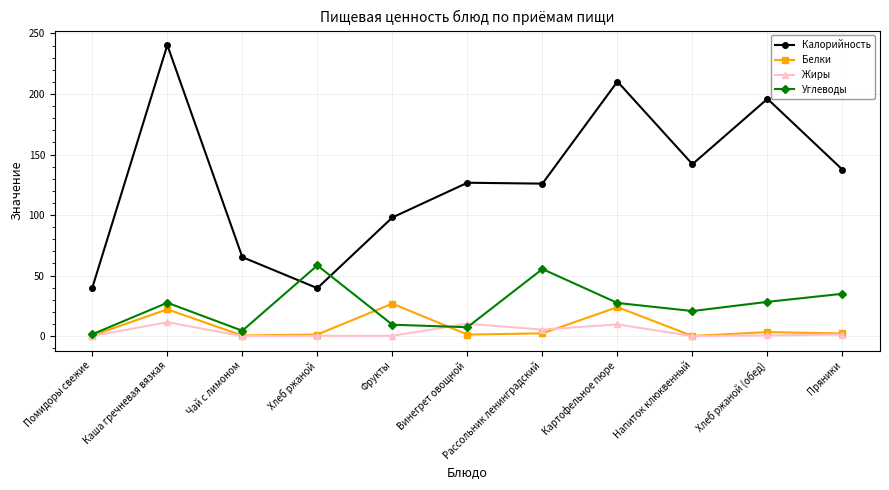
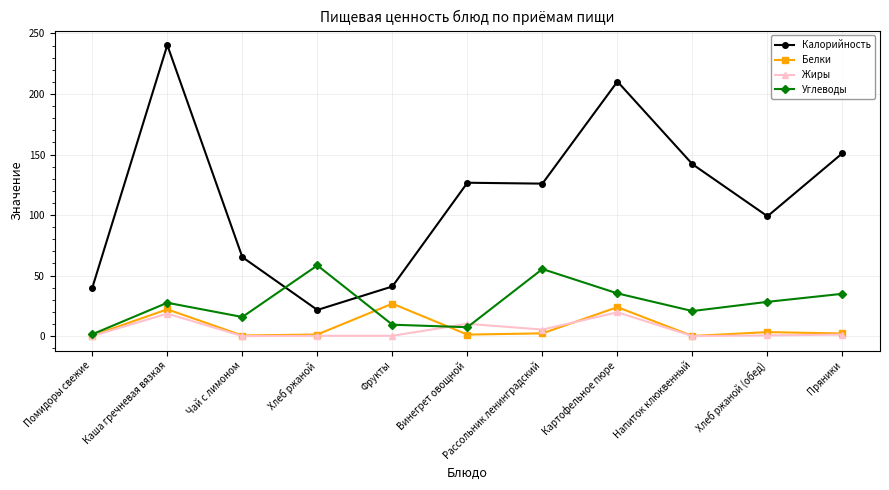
Жиры, Каша гречневая вязкая: 11 -> 19
Углеводы, Чай с лимоном: 4 -> 16
Калорийность, Хлеб ржаной: 40 -> 22
Калорийность, Фрукты: 98 -> 41
Жиры, Картофельное пюре: 10 -> 20
Углеводы, Картофельное пюре: 27 -> 35
Калорийность, Хлеб ржаной (обед): 196 -> 99
Калорийность, Пряники: 137 -> 151
